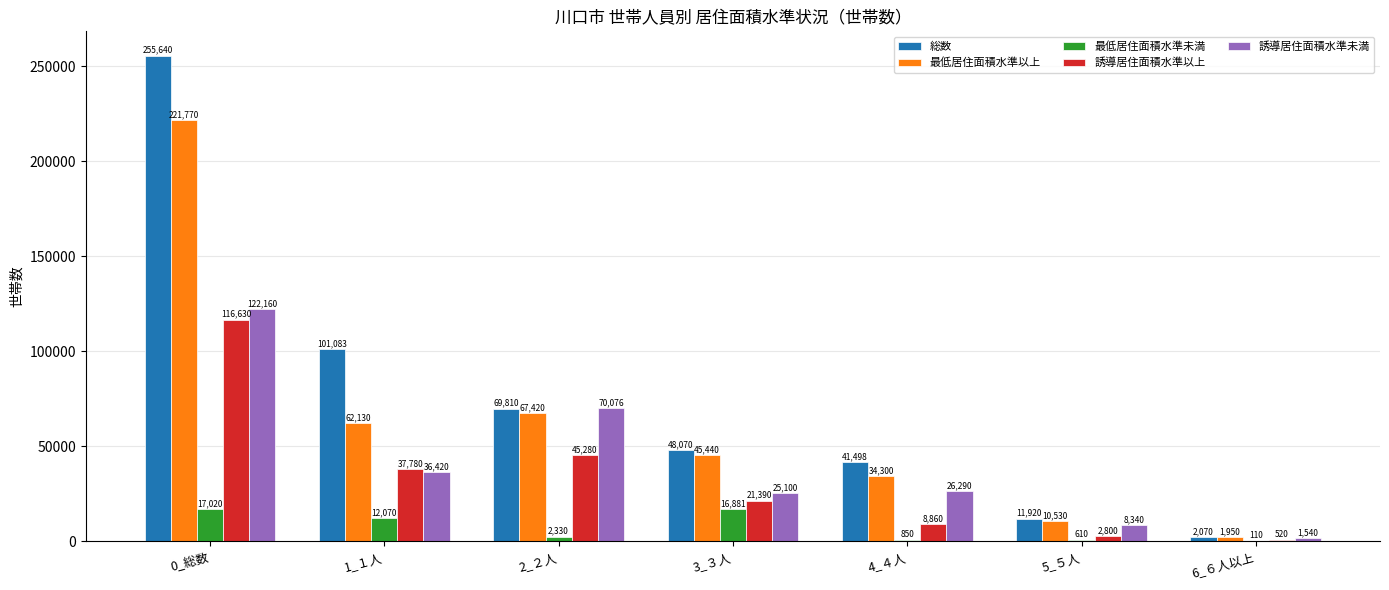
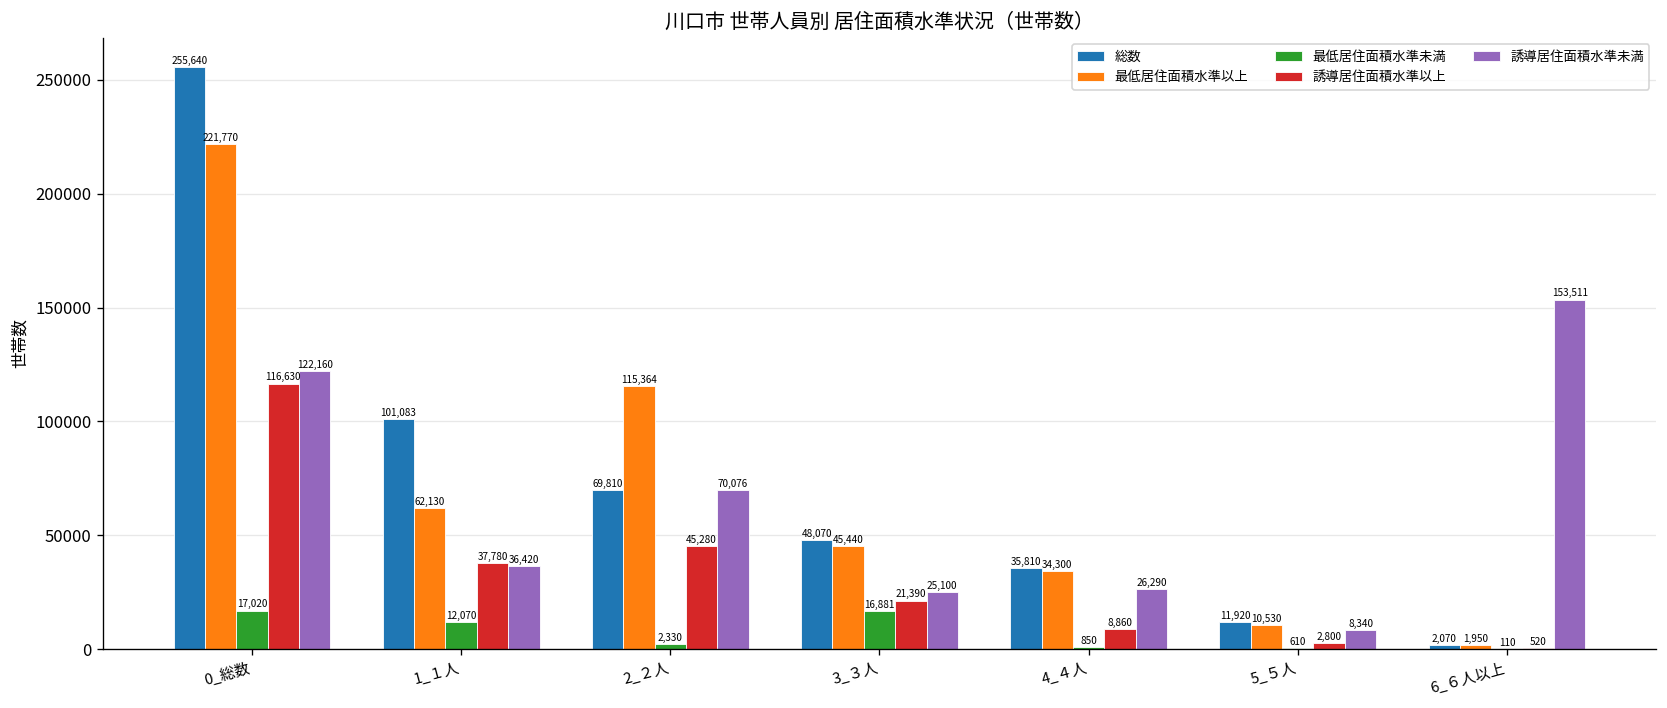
最低居住面積水準以上, 2_２人: 67,420 -> 115,364
総数, 4_４人: 41,498 -> 35,810
誘導居住面積水準未満, 6_６人以上: 1,540 -> 153,511
